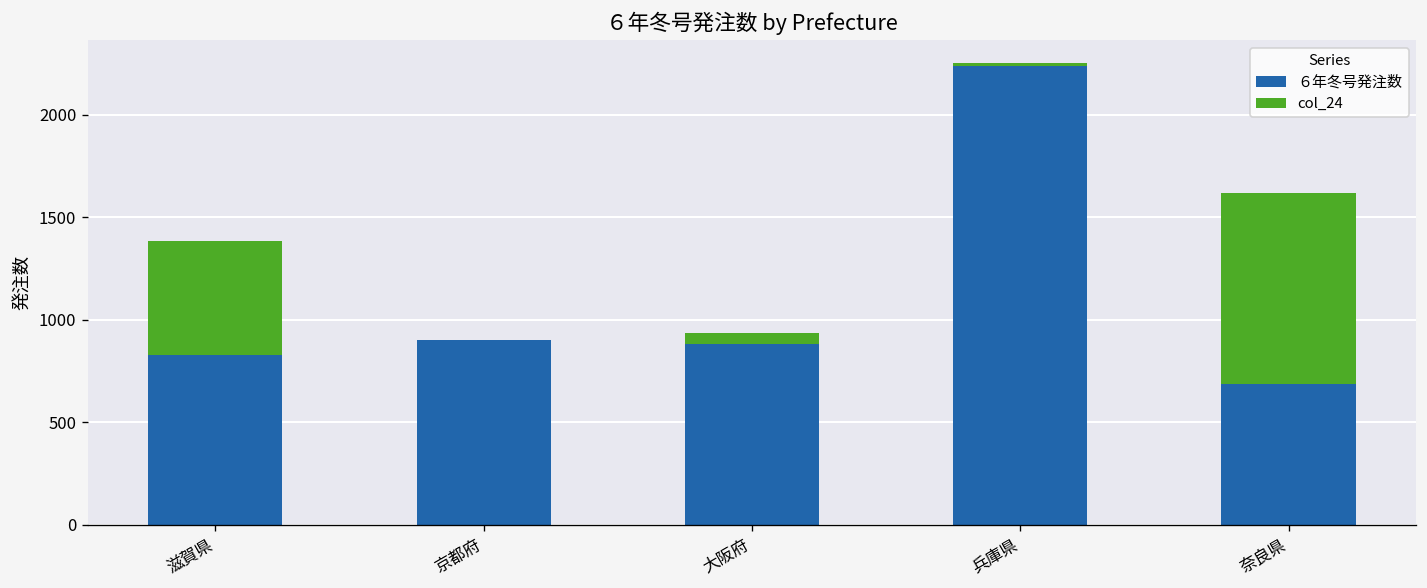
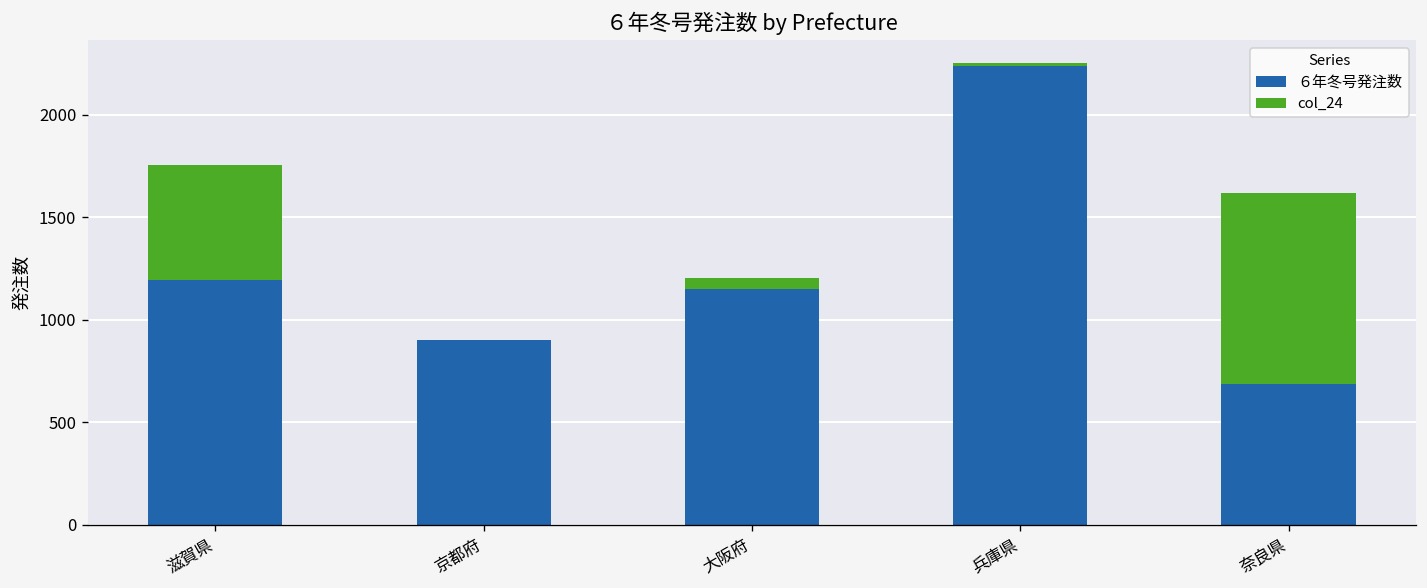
６年冬号発注数, 滋賀県: 830 -> 1200
６年冬号発注数, 大阪府: 880 -> 1150
